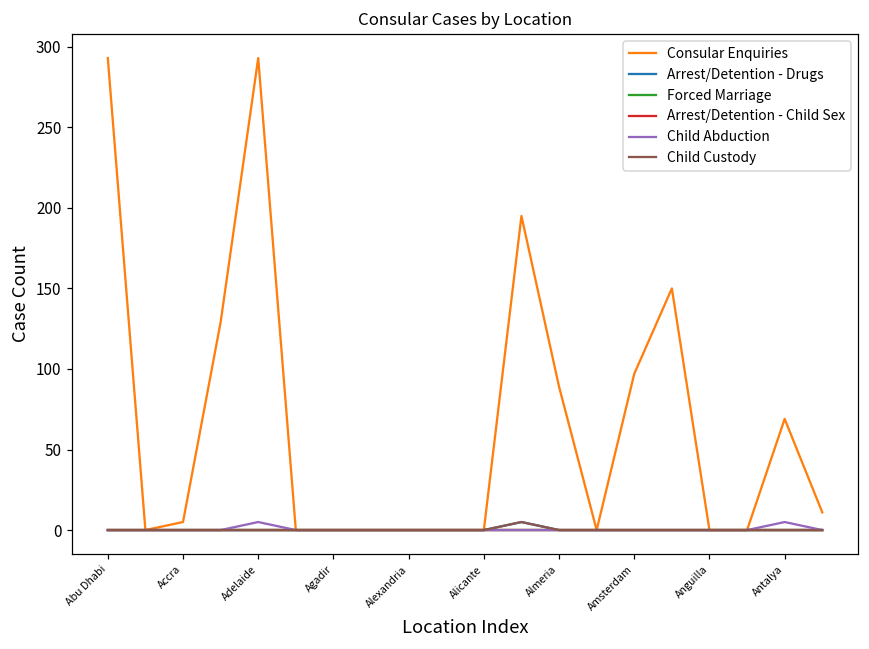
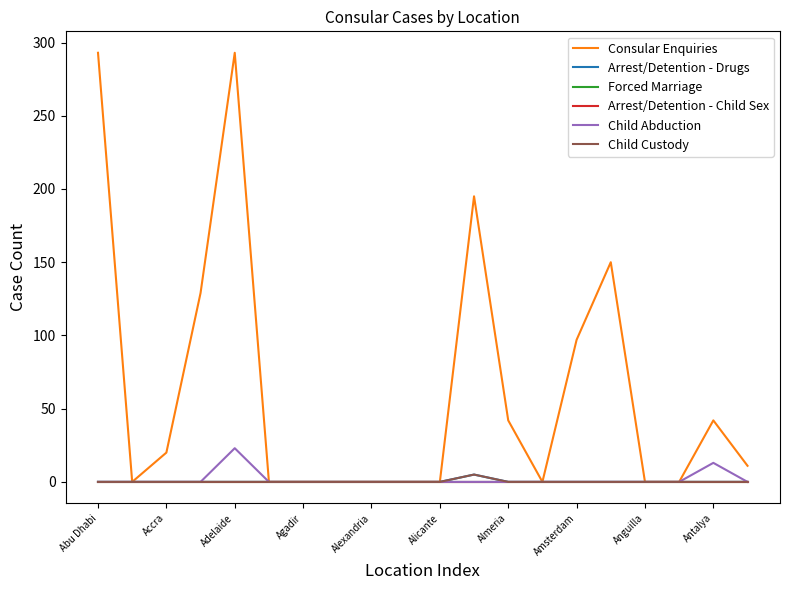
Consular Enquiries, Accra: 5 -> 20
Child Abduction, Adelaide: 5 -> 23
Consular Enquiries, Almeria: 89 -> 42
Consular Enquiries, Antalya: 69 -> 42
Child Abduction, Antalya: 5 -> 13
